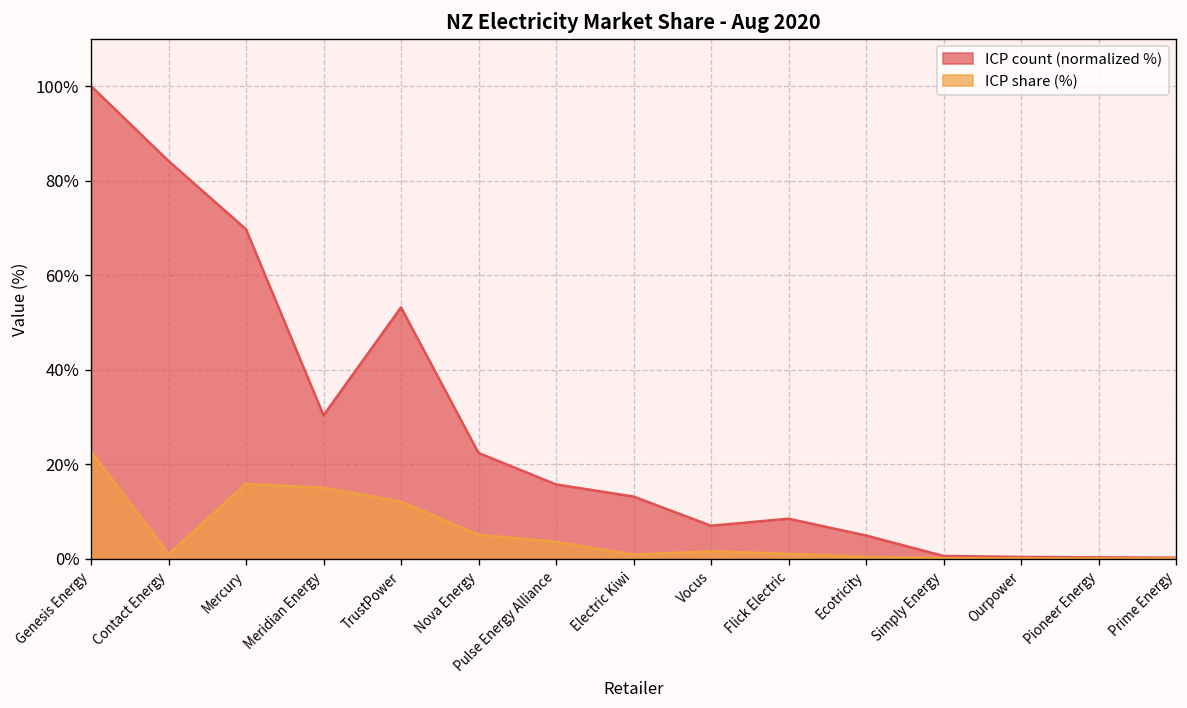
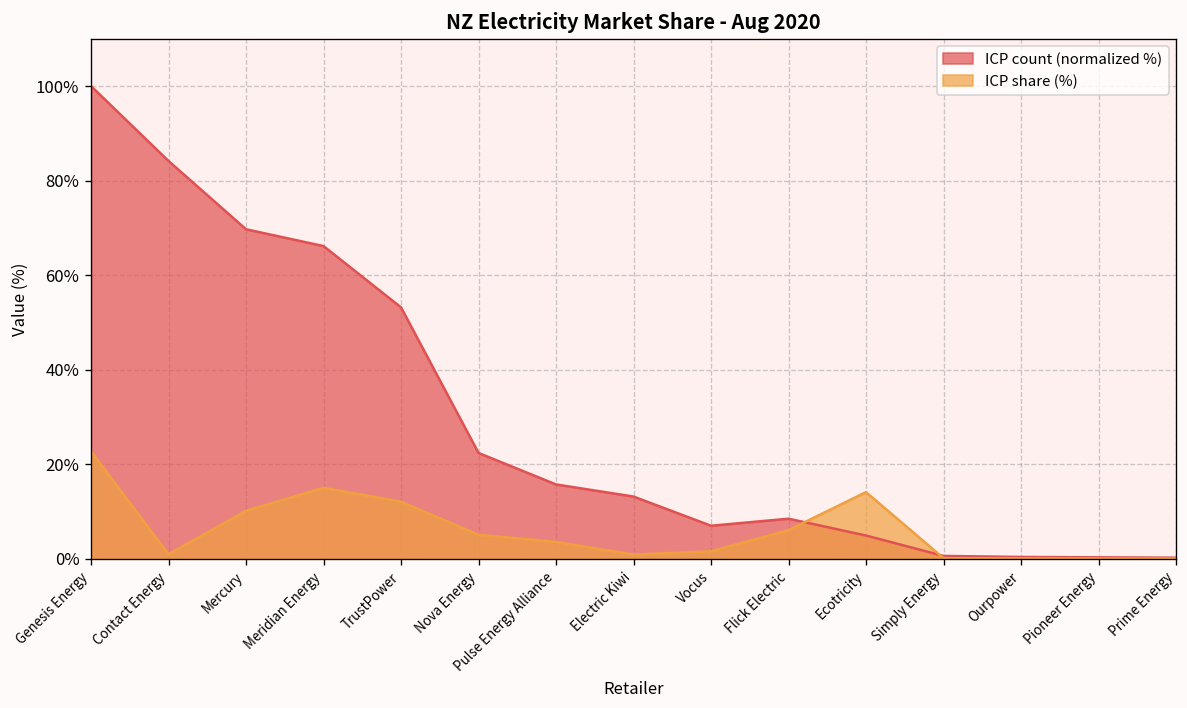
ICP share (%), Mercury: 16% -> 10%
ICP count (normalized %), Meridian Energy: 30% -> 66%
ICP share (%), Flick Electric: 1% -> 6%
ICP share (%), Ecotricity: 0% -> 14%
